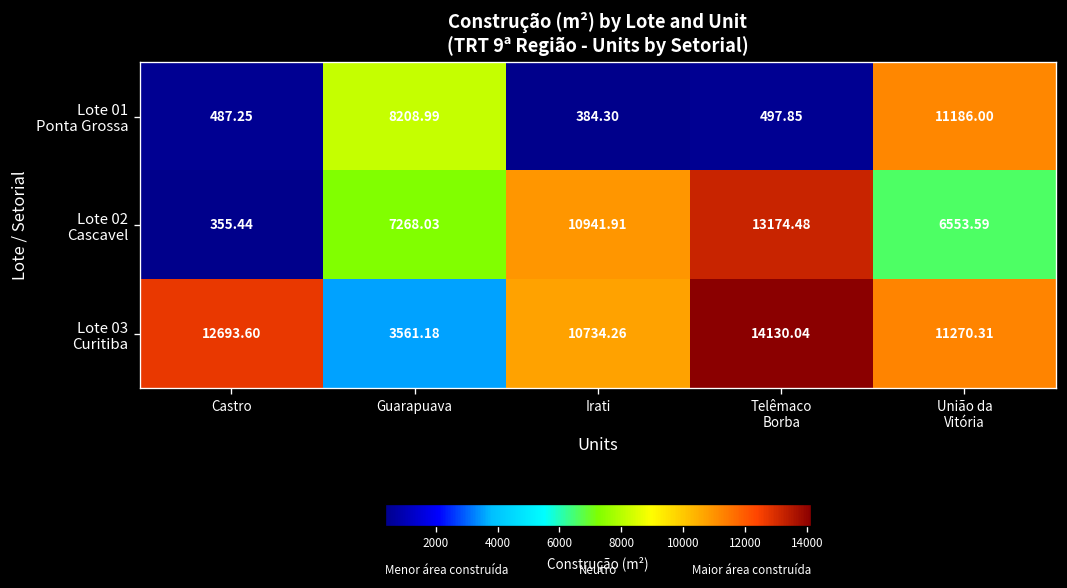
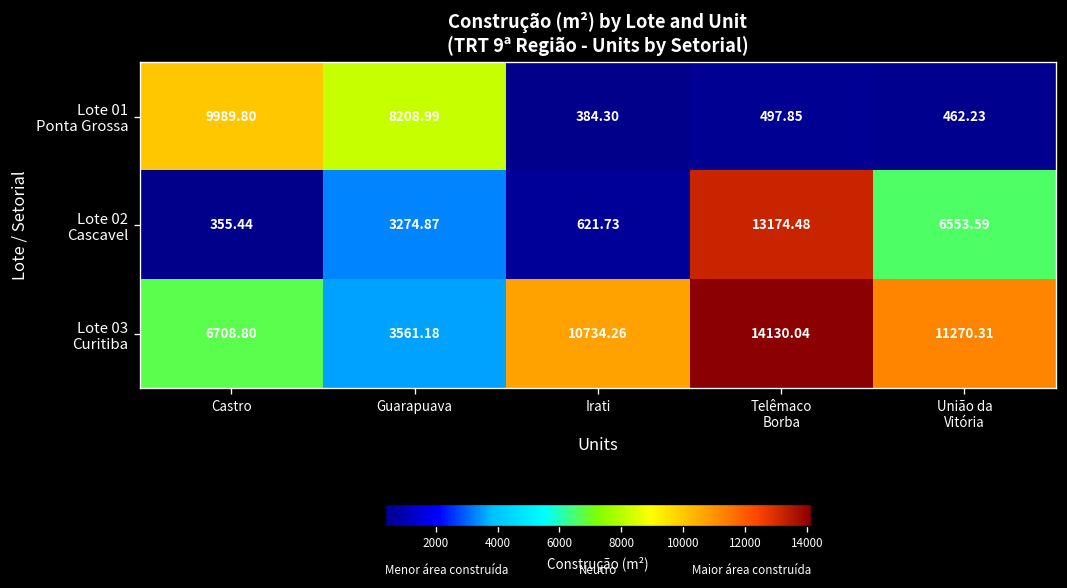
Lote 01 Ponta Grossa, Castro: 487.25 -> 9989.80
Lote 01 Ponta Grossa, União da Vitória: 11186.00 -> 462.23
Lote 02 Cascavel, Guarapuava: 7268.03 -> 3274.87
Lote 02 Cascavel, Irati: 10941.91 -> 621.73
Lote 03 Curitiba, Castro: 12693.60 -> 6708.80
